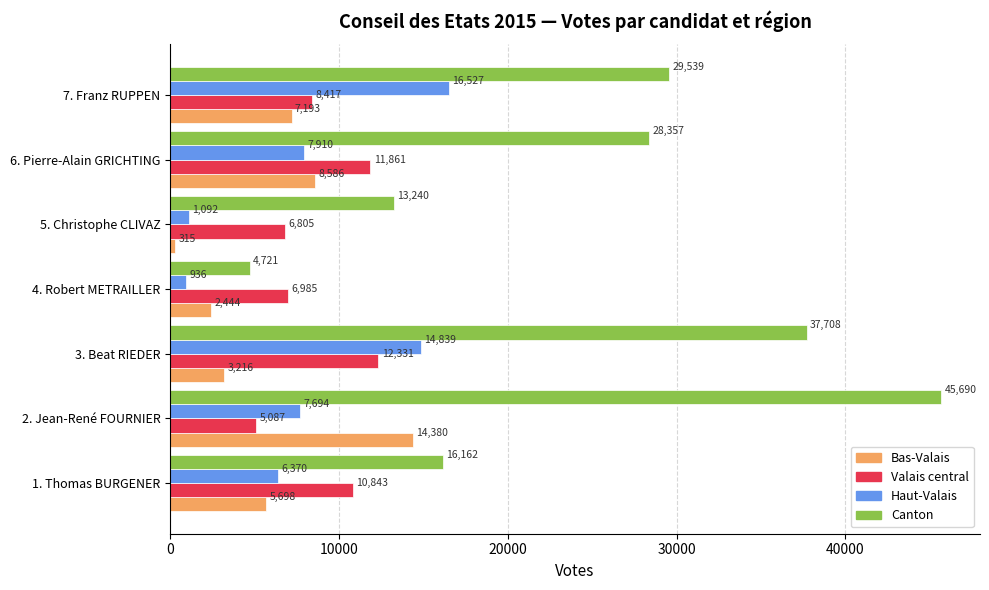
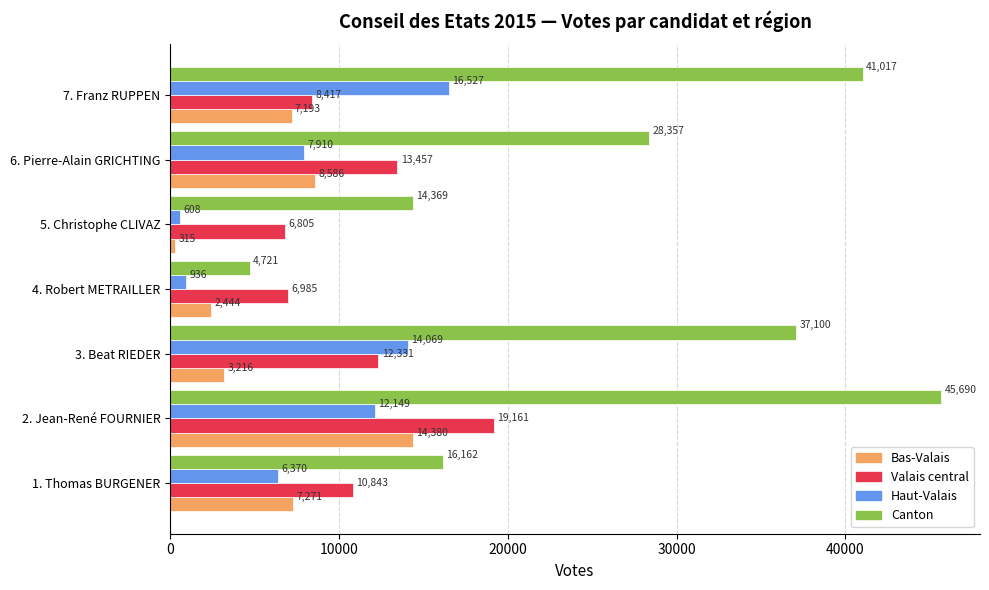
Canton, 7. Franz RUPPEN: 29,539 -> 41,017
Valais central, 6. Pierre-Alain GRICHTING: 11,861 -> 13,457
Canton, 5. Christophe CLIVAZ: 13,240 -> 14,369
Haut-Valais, 5. Christophe CLIVAZ: 1,092 -> 608
Canton, 3. Beat RIEDER: 37,708 -> 37,100
Haut-Valais, 3. Beat RIEDER: 14,839 -> 14,069
Haut-Valais, 2. Jean-René FOURNIER: 7,694 -> 12,149
Valais central, 2. Jean-René FOURNIER: 5,087 -> 19,161
Bas-Valais, 1. Thomas BURGENER: 5,698 -> 7,271
